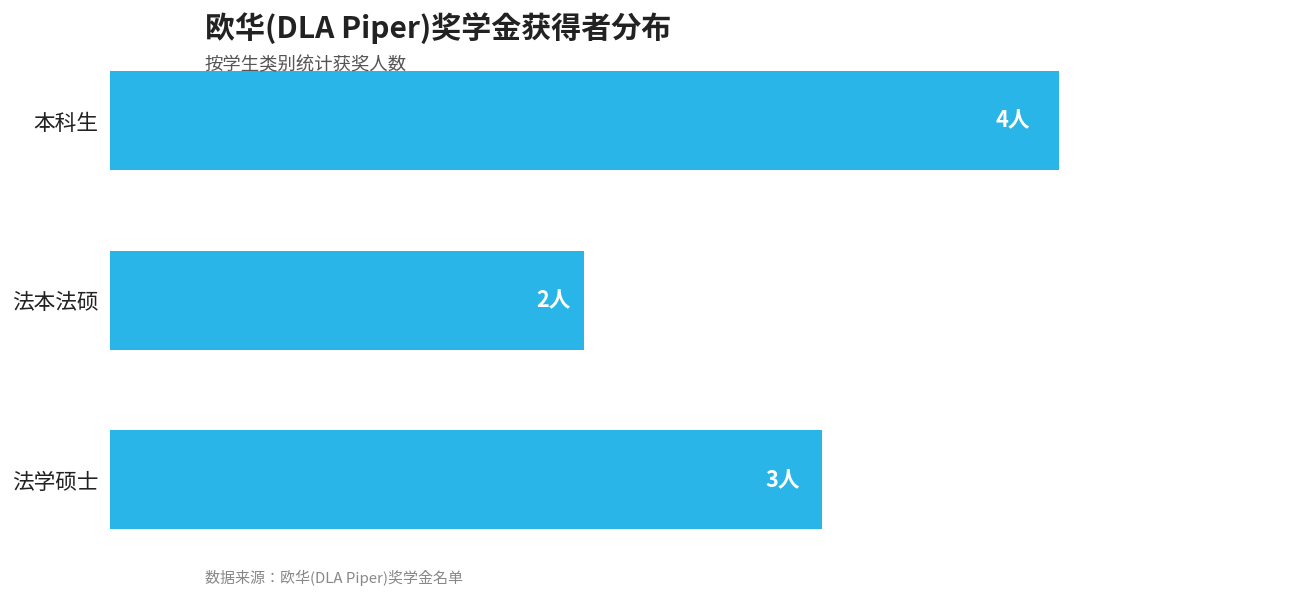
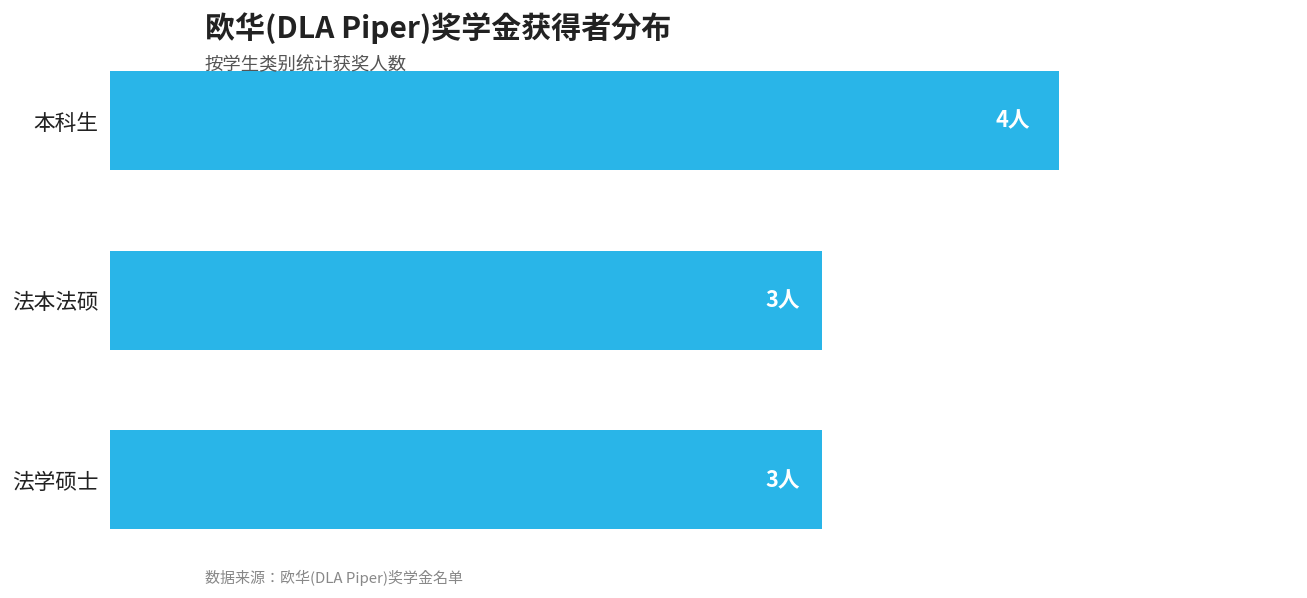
法本法硕: 2人 -> 3人
